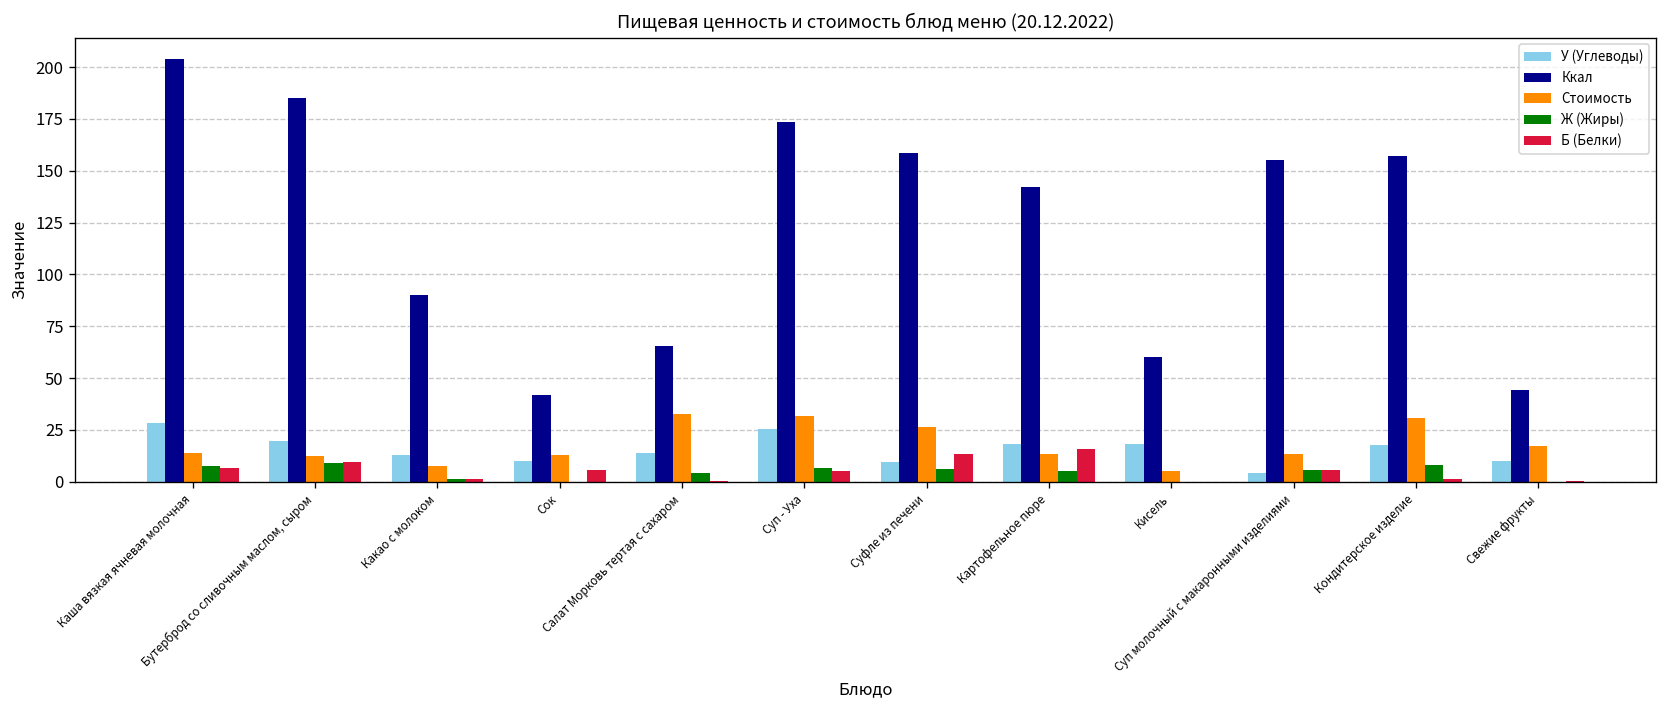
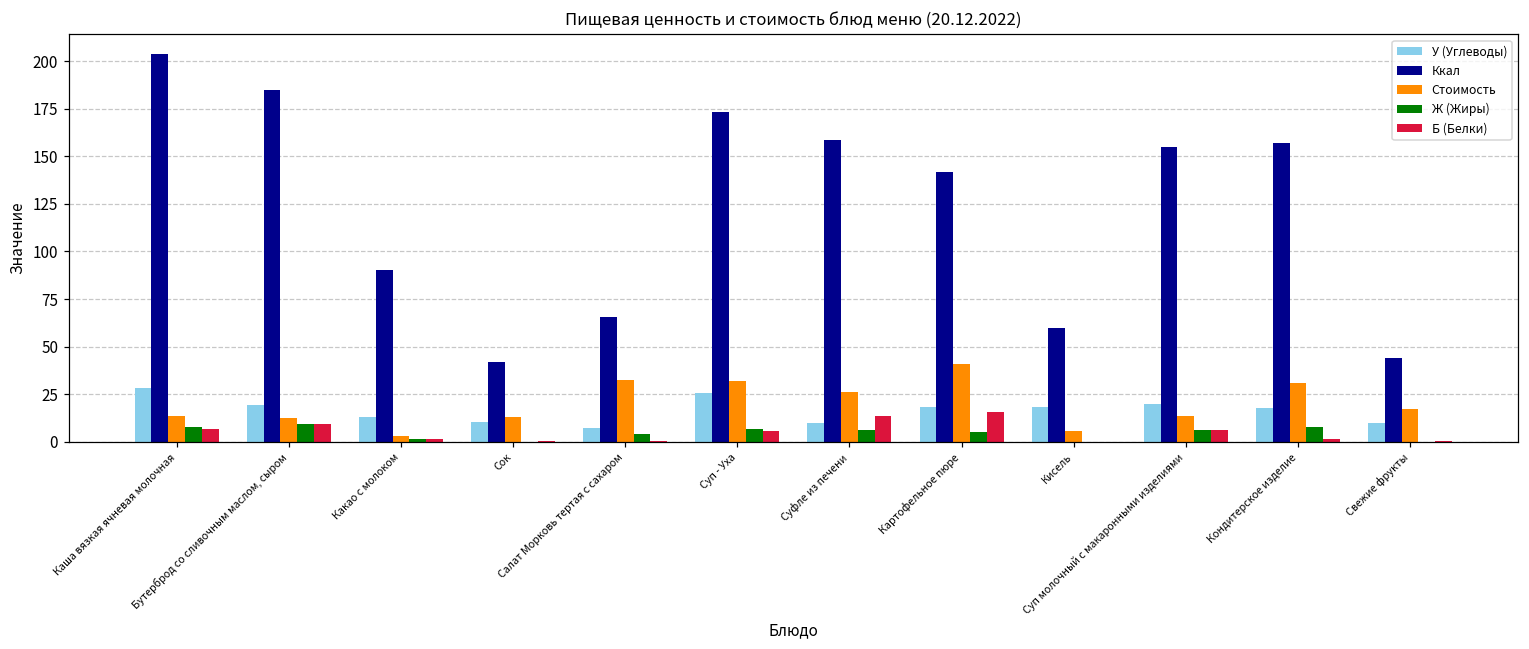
Стоимость, Какао с молоком: 8 -> 3
Б (Белки), Сок: 6 -> 1
У (Углеводы), Салат Морковь тертая с сахаром: 14 -> 7
Стоимость, Картофельное пюре: 13 -> 41
У (Углеводы), Суп молочный с макаронными изделиями: 4 -> 20
